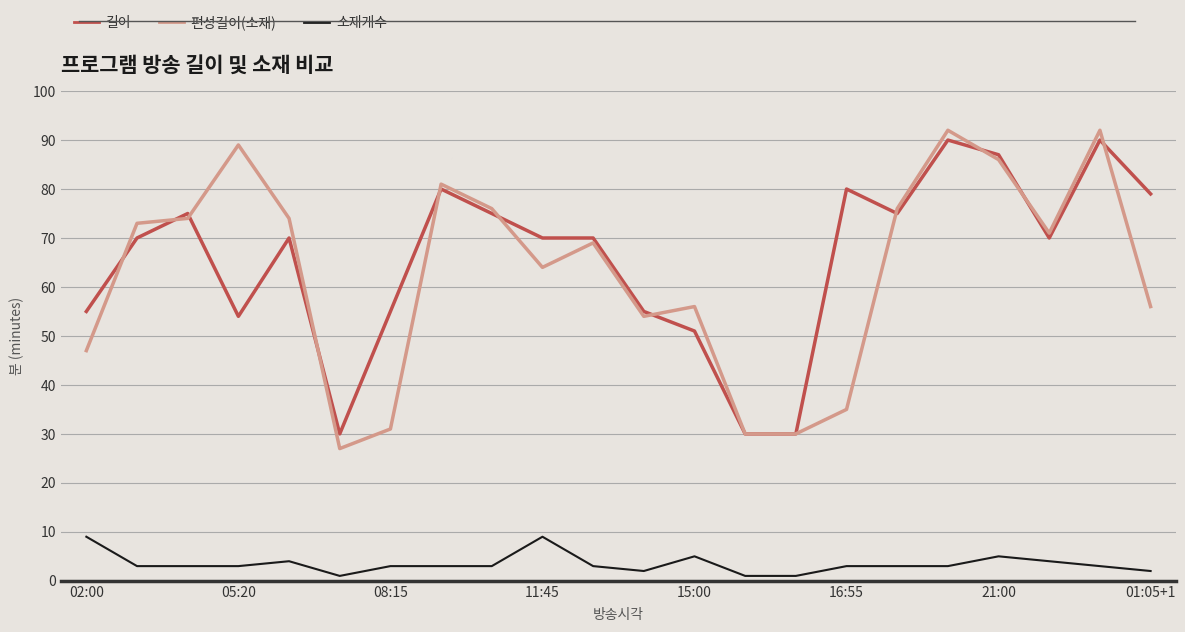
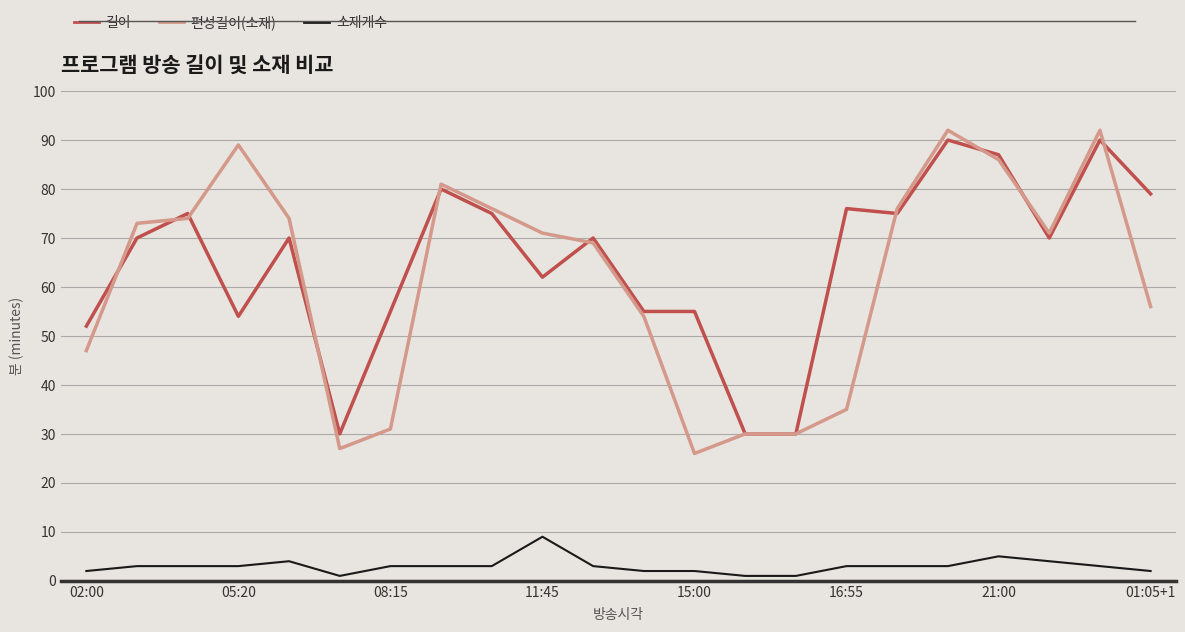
길이, 02:00: 55 -> 52
소재개수, 02:00: 9 -> 2
길이, 11:45: 70 -> 62
편성길이(소재), 11:45: 64 -> 71
길이, 15:00: 51 -> 55
편성길이(소재), 15:00: 56 -> 26
소재개수, 15:00: 5 -> 2
길이, 16:55: 80 -> 76
